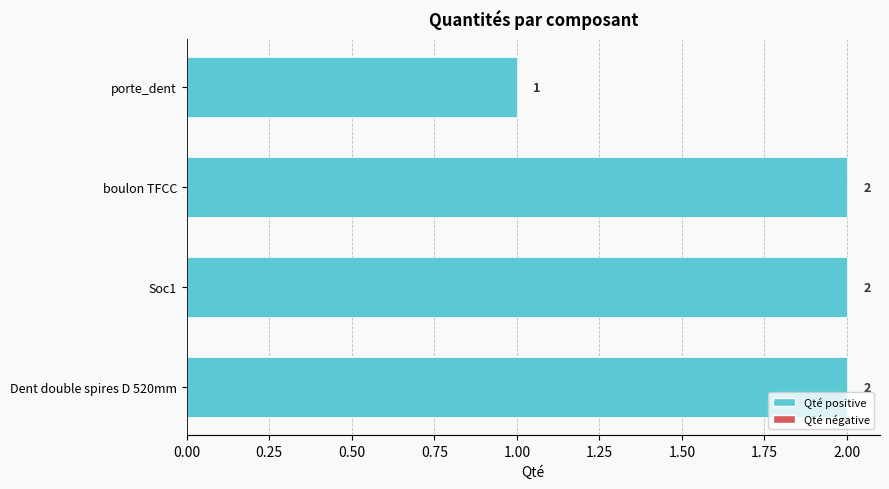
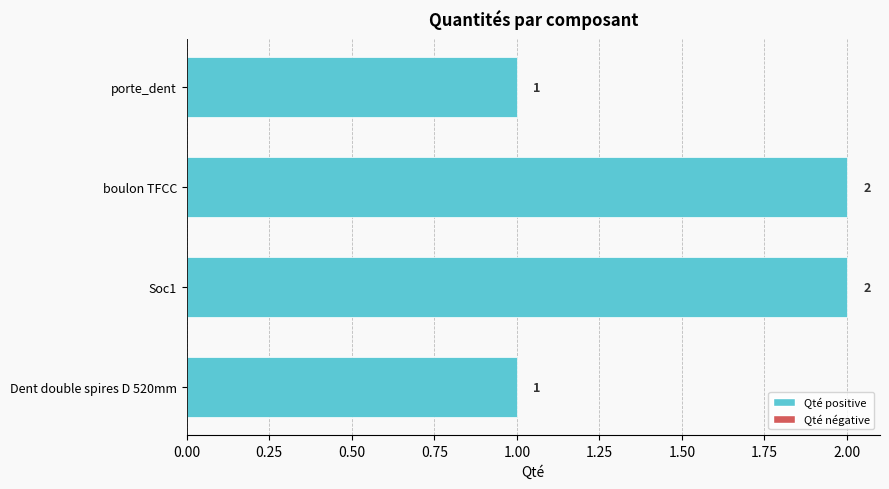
Dent double spires D 520mm: 2 -> 1
